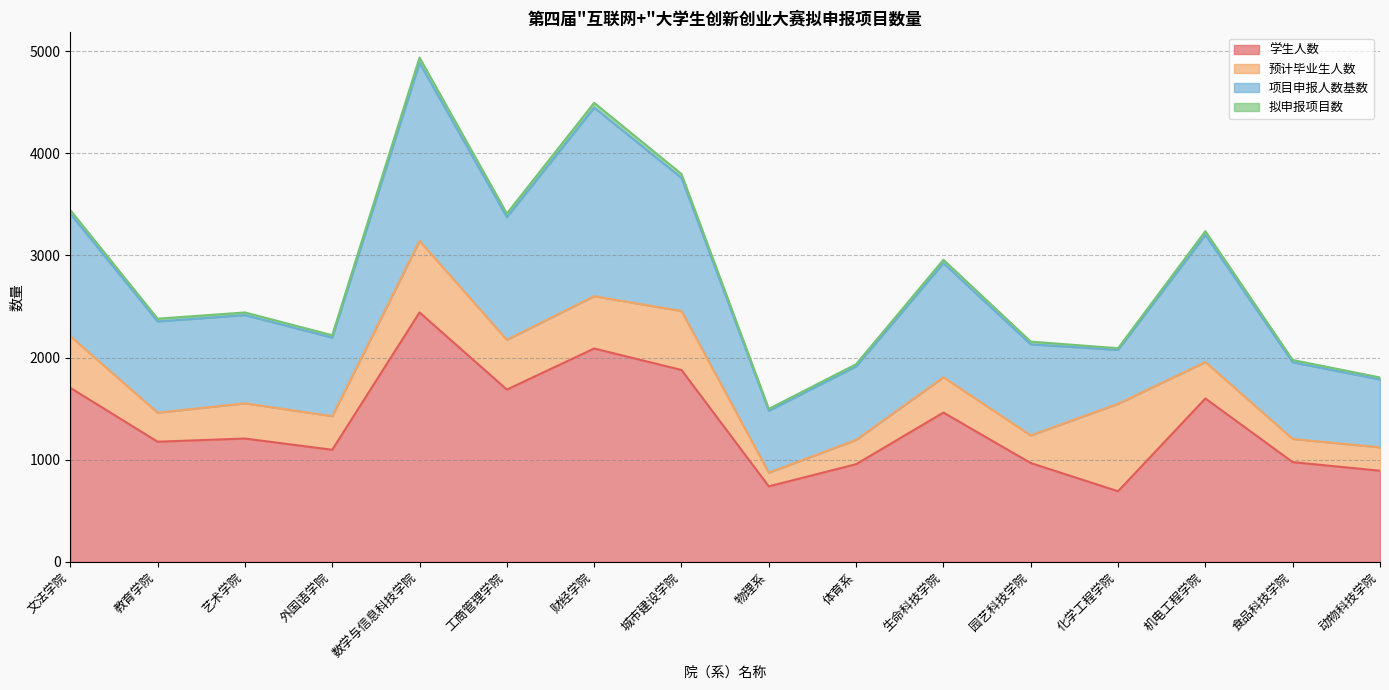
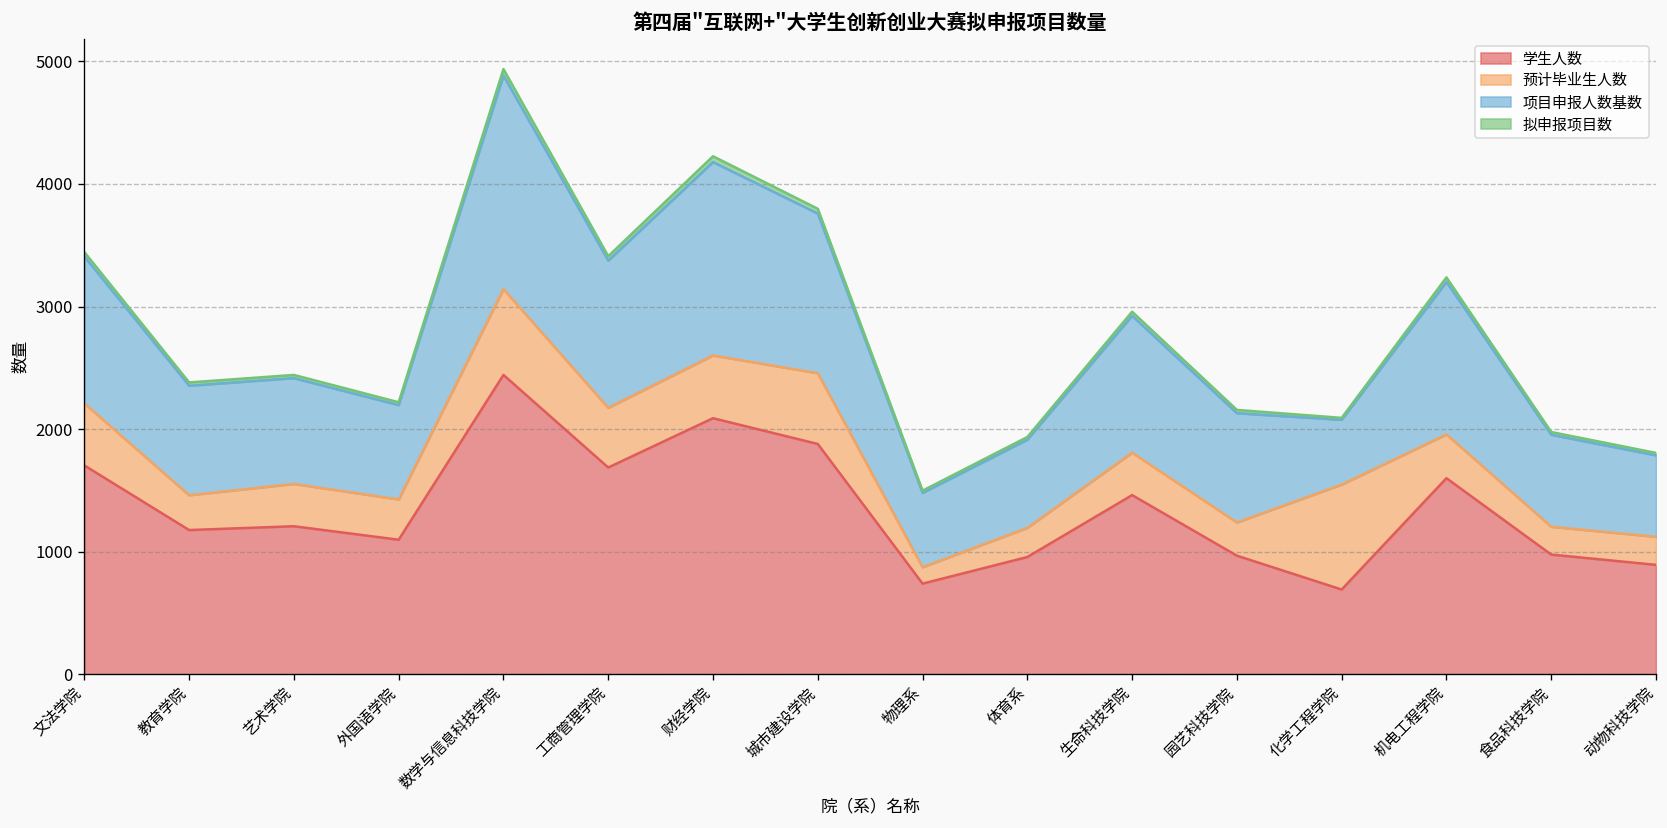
项目申报人数基数, 财经学院: 1850 -> 1580
